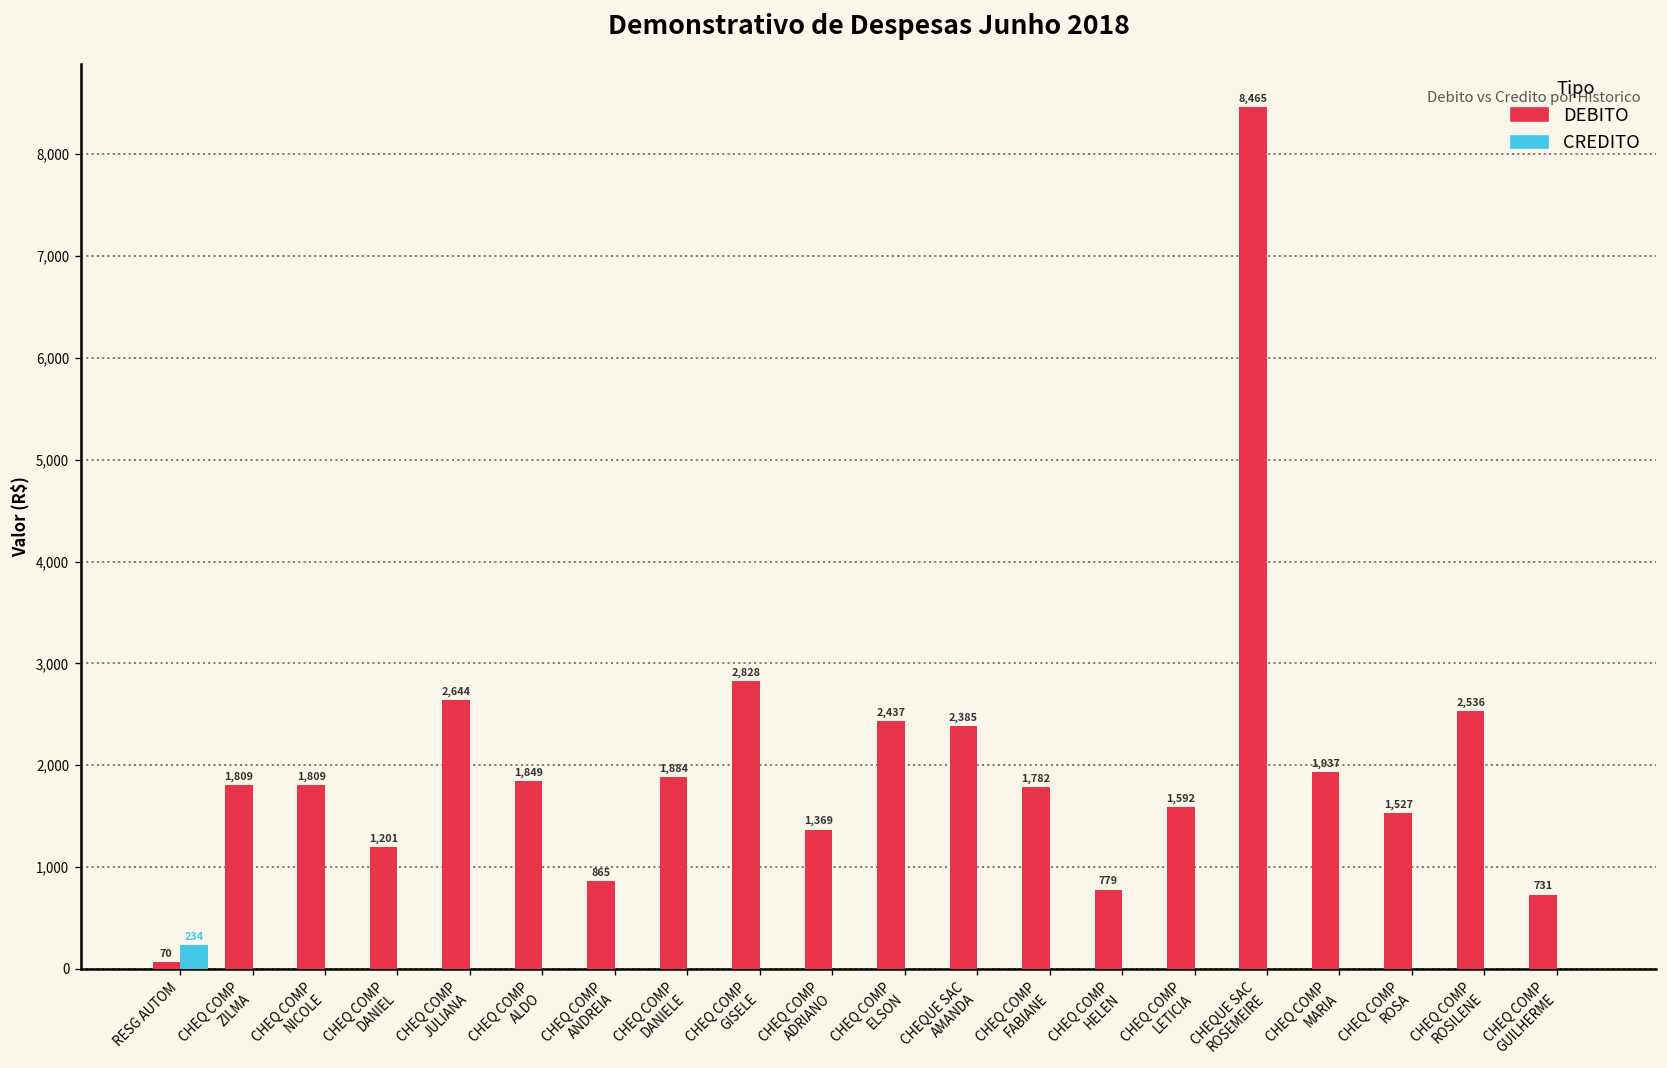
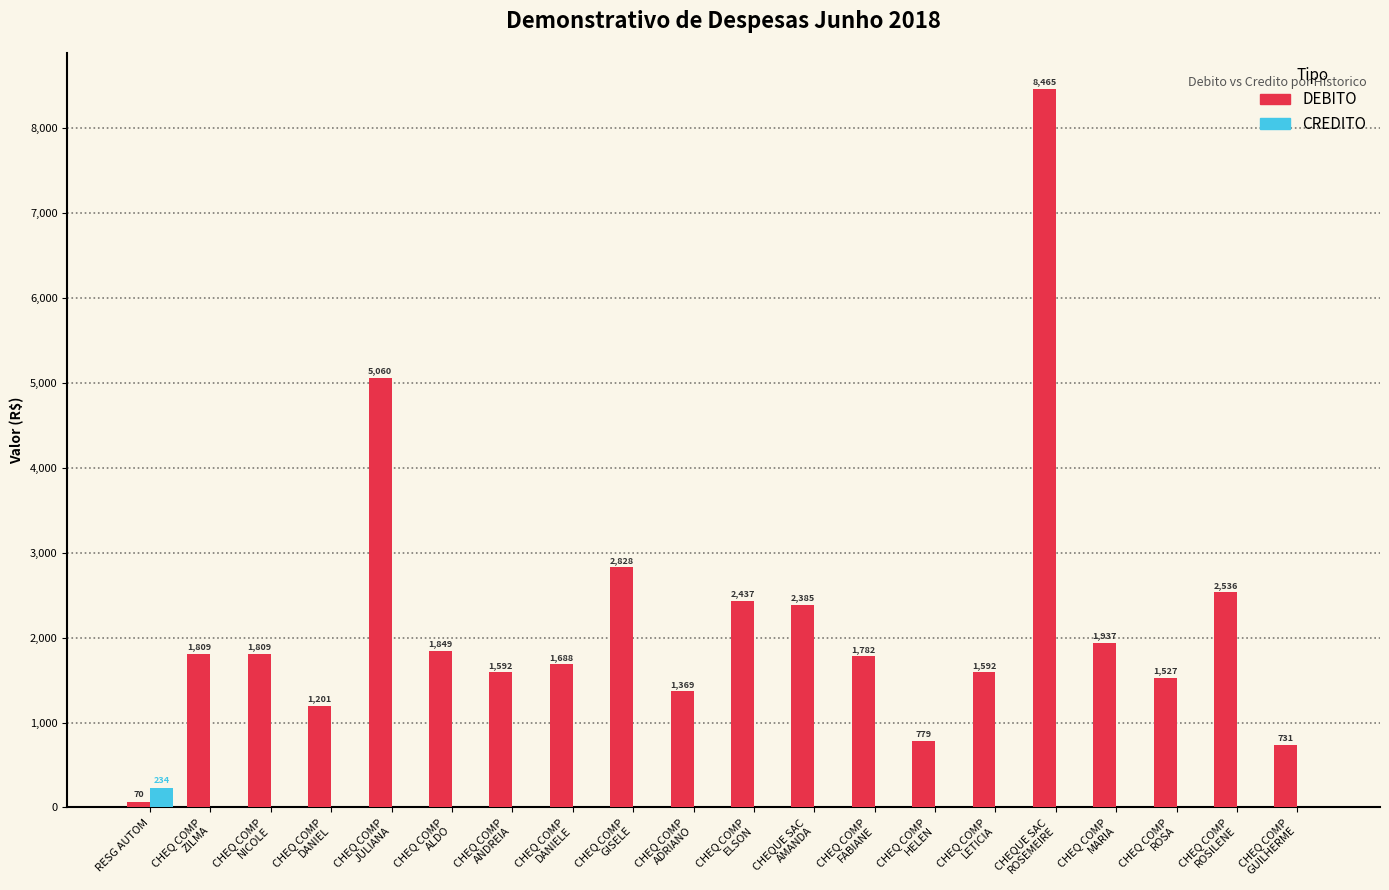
DEBITO, CHEQ COMP JULIANA: 2,644 -> 5,060
DEBITO, CHEQ COMP ANDREIA: 865 -> 1,592
DEBITO, CHEQ COMP DANIELE: 1,884 -> 1,688
